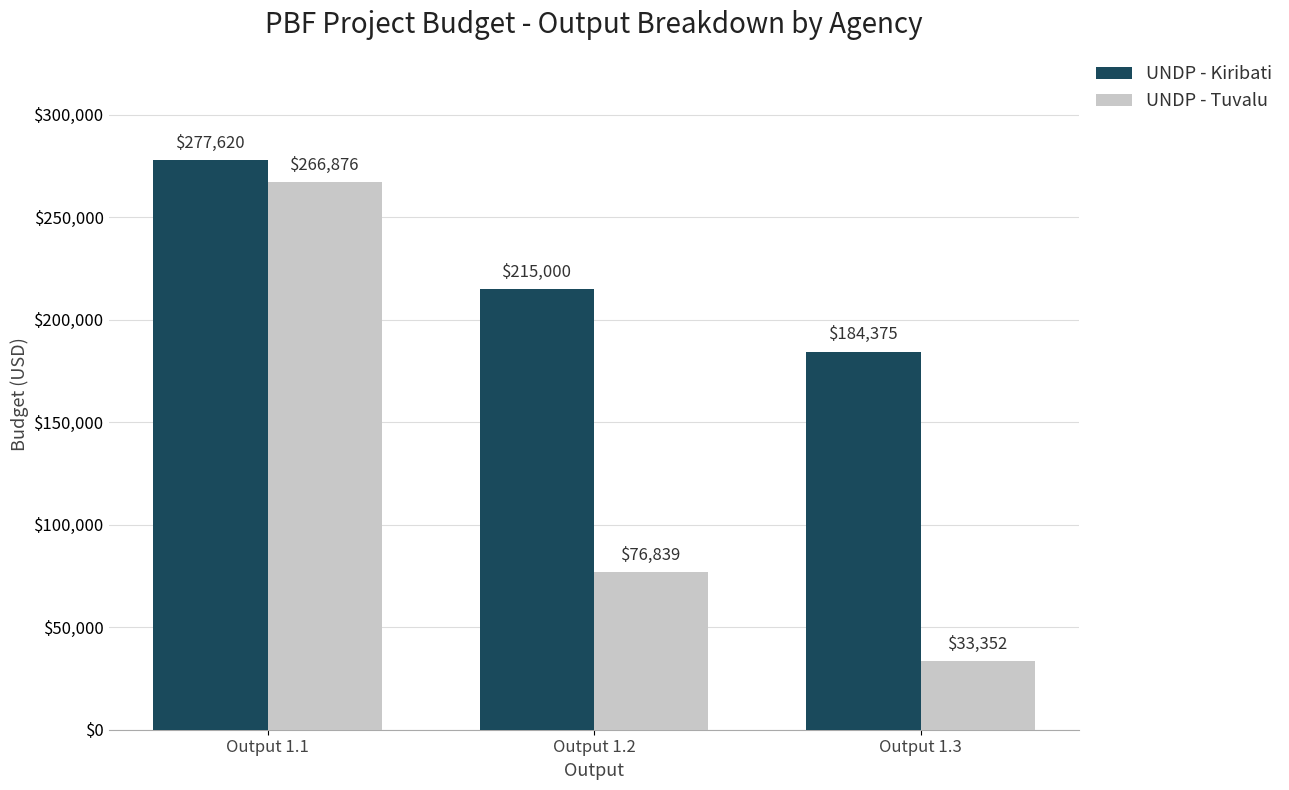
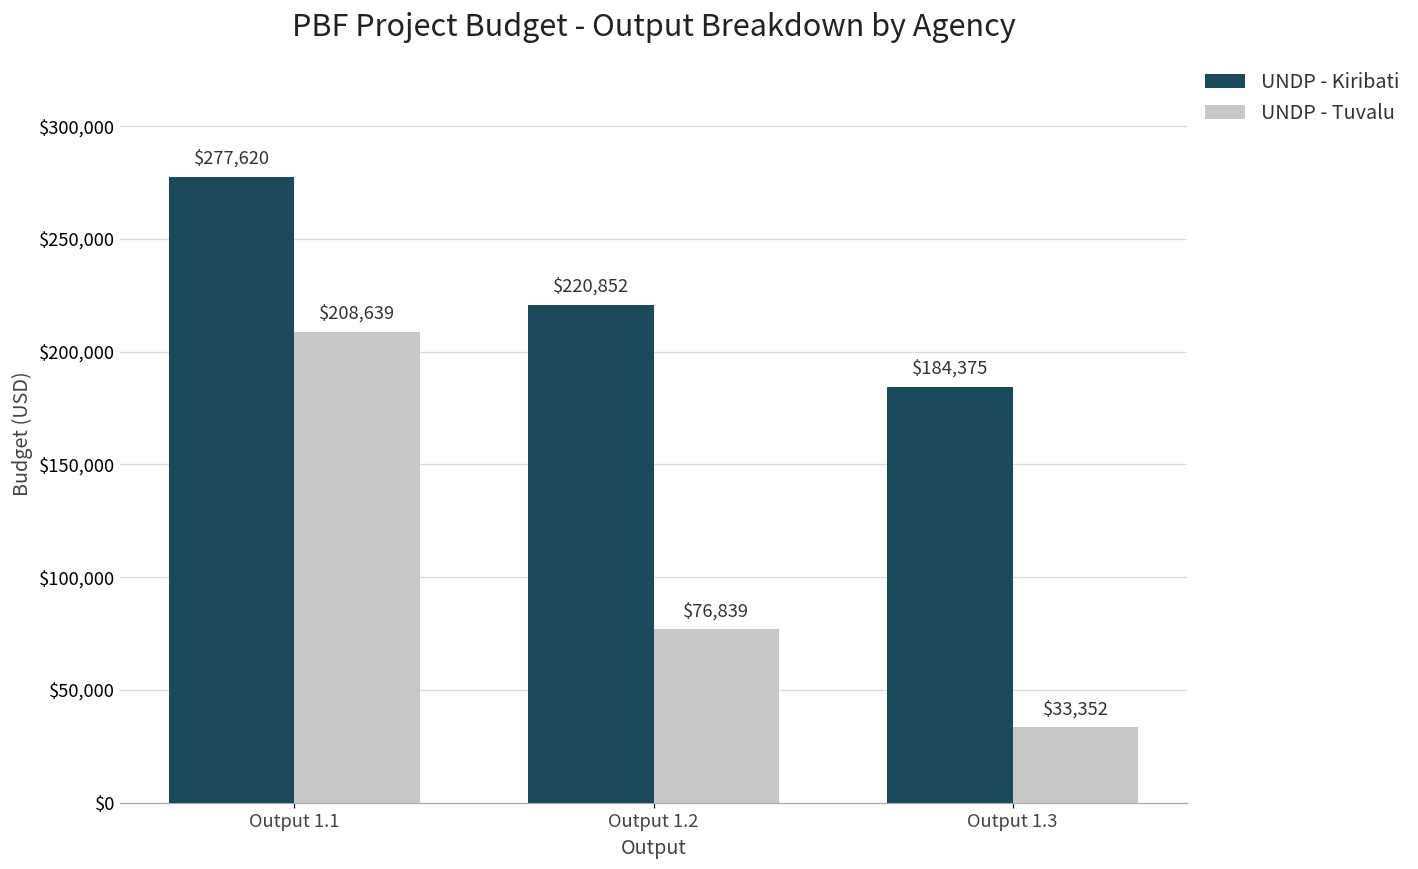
UNDP - Tuvalu, Output 1.1: $266,876 -> $208,639
UNDP - Kiribati, Output 1.2: $215,000 -> $220,852
